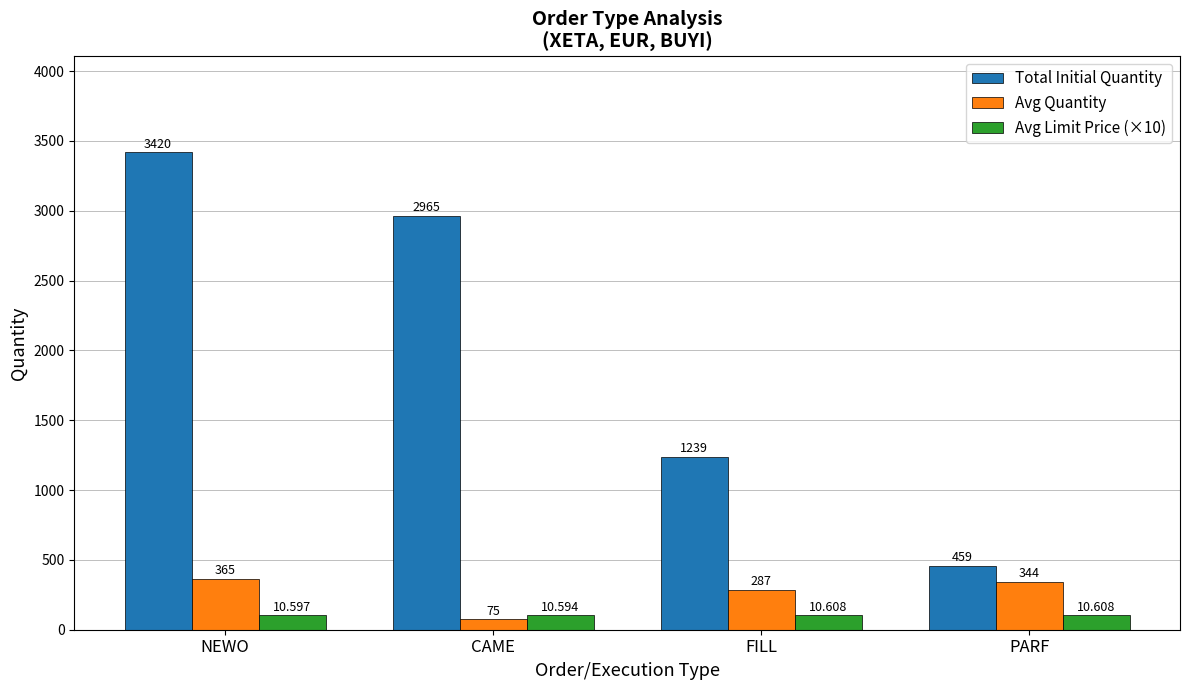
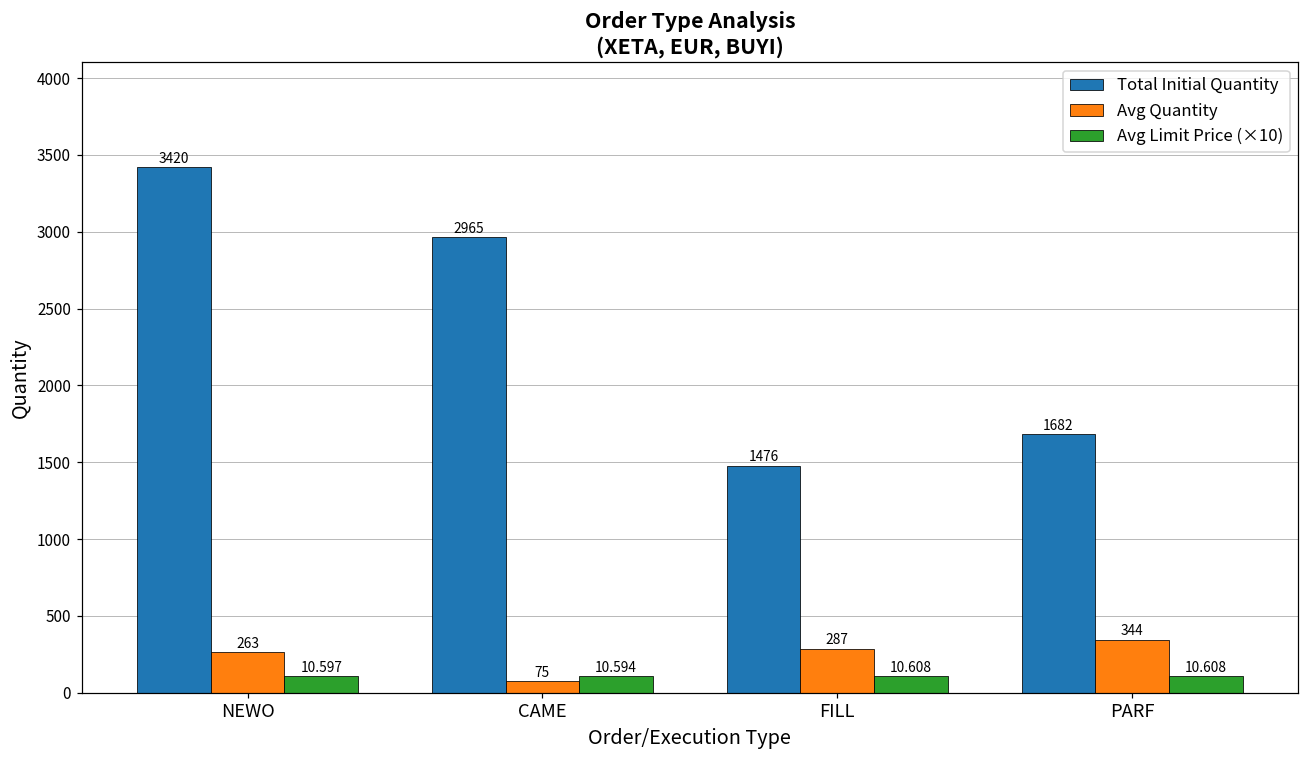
Avg Quantity, NEWO: 365 -> 263
Total Initial Quantity, FILL: 1239 -> 1476
Total Initial Quantity, PARF: 459 -> 1682
